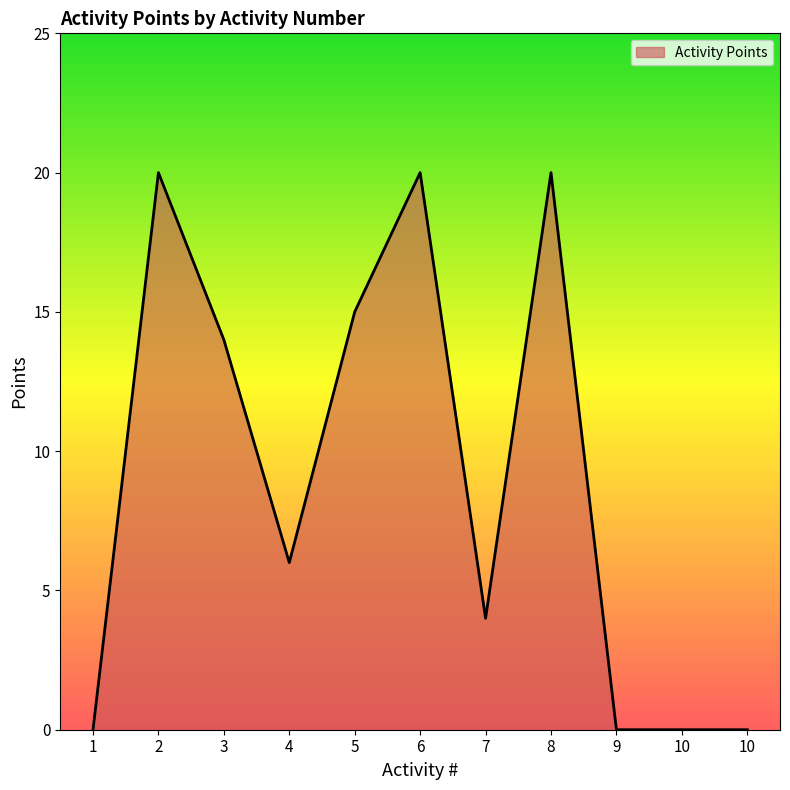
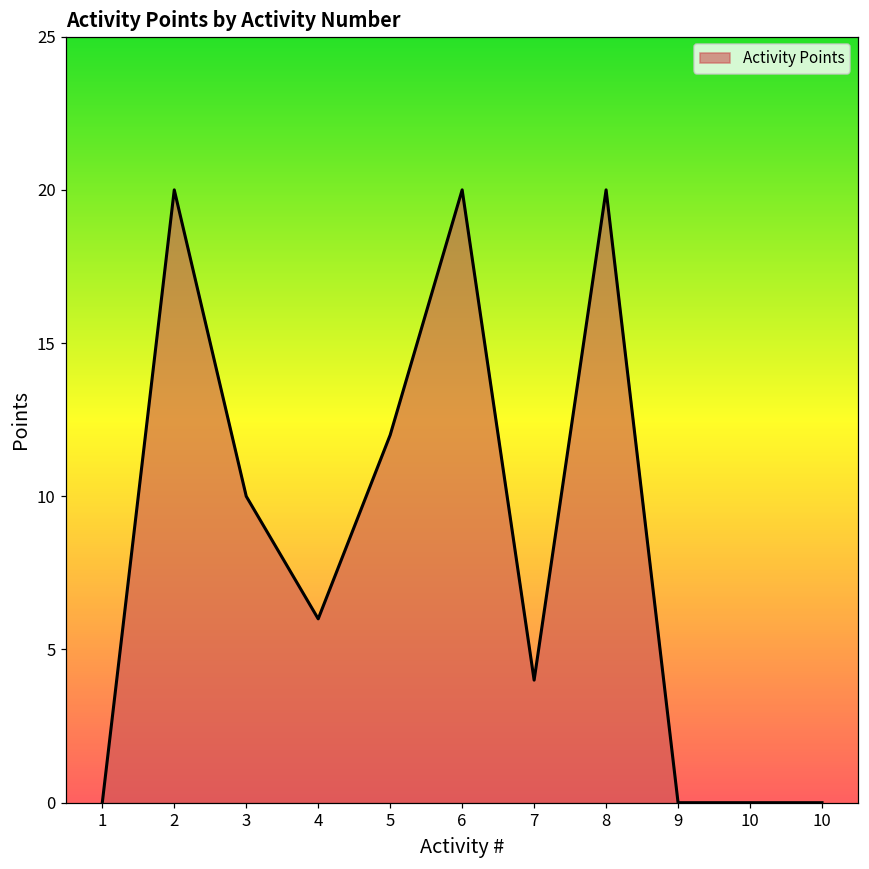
3: 14 -> 10
5: 15 -> 12
